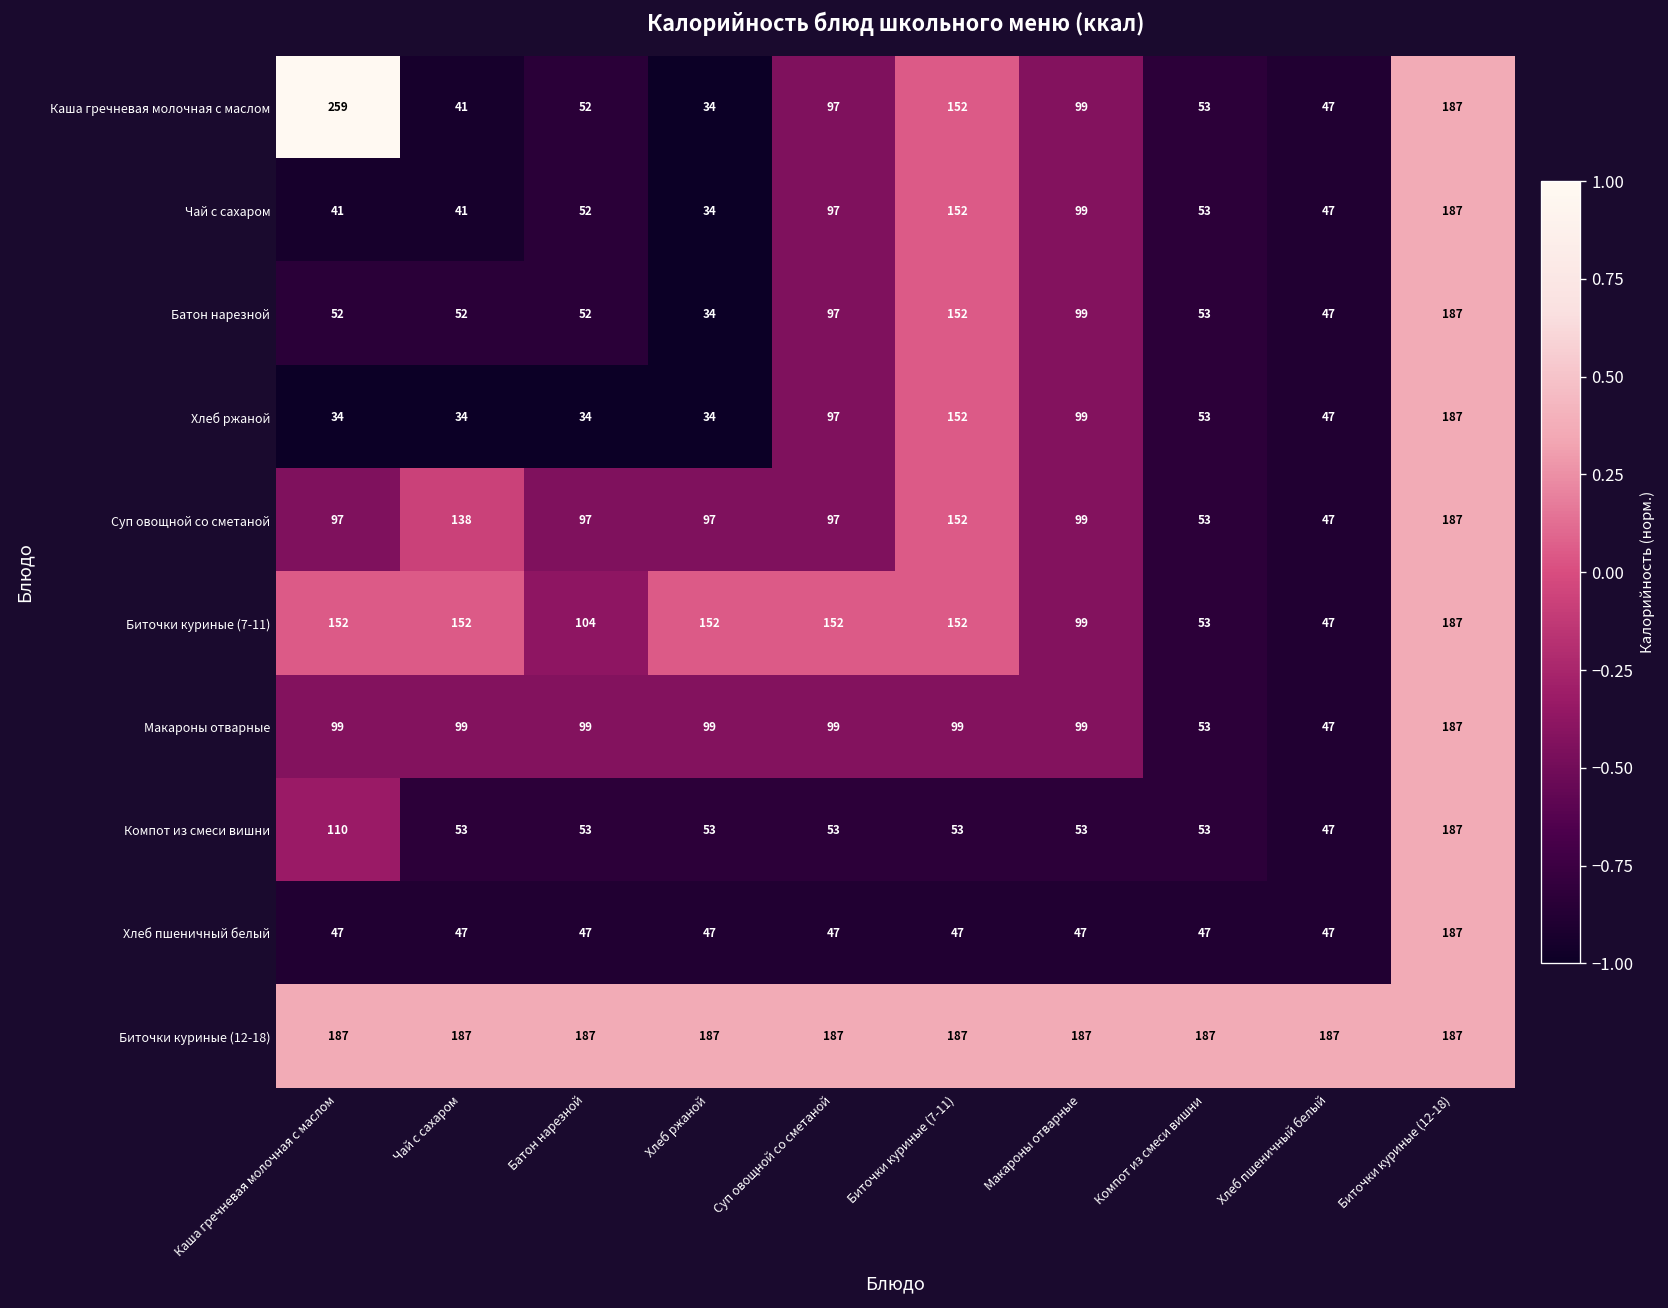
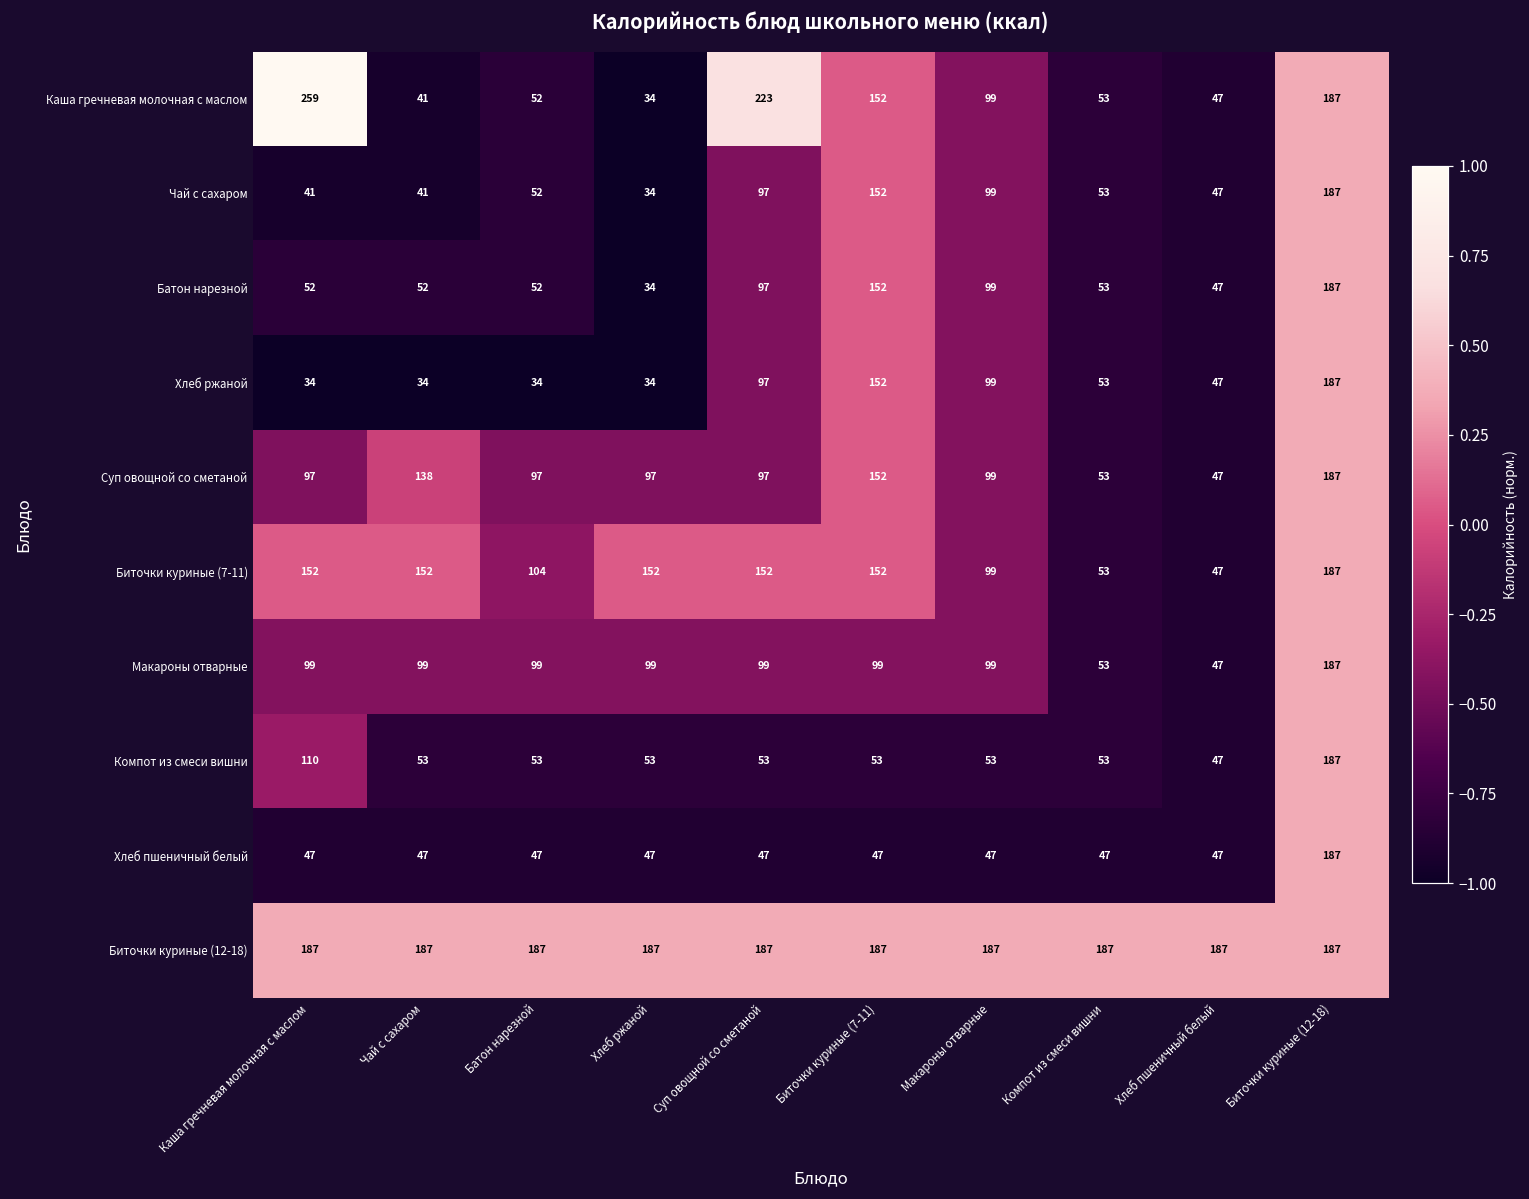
Каша гречневая молочная с маслом, Суп овощной со сметаной: 97 -> 223
